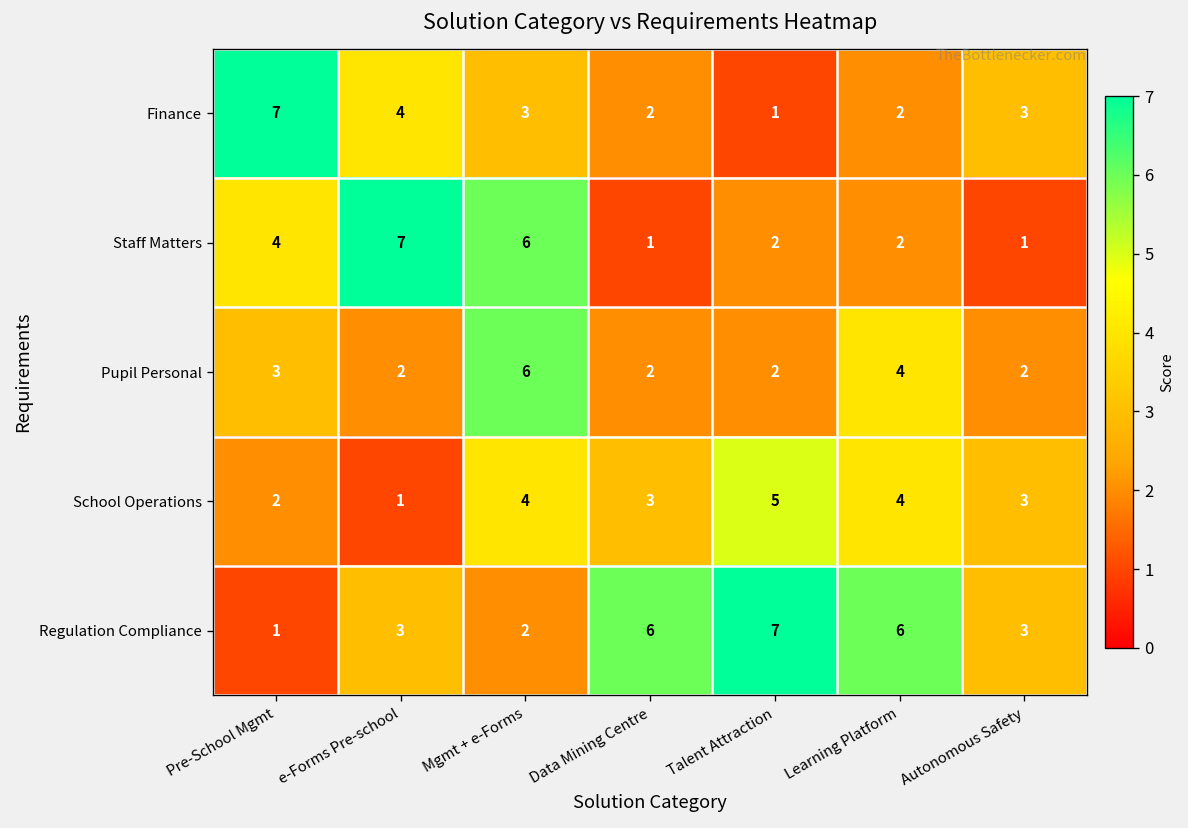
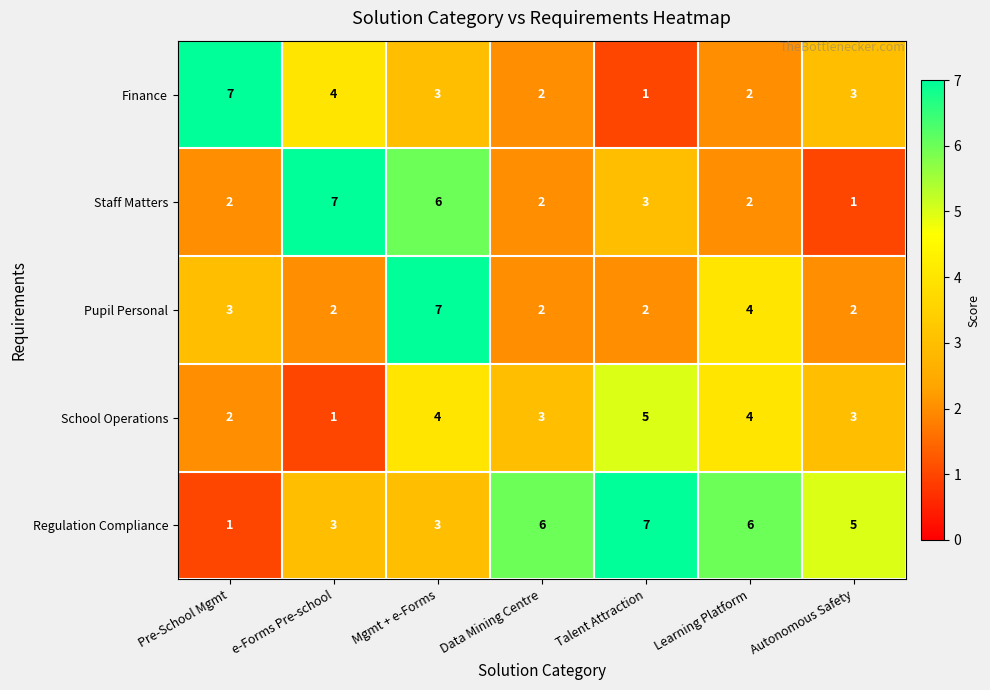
Staff Matters, Pre-School Mgmt: 4 -> 2
Staff Matters, Data Mining Centre: 1 -> 2
Staff Matters, Talent Attraction: 2 -> 3
Pupil Personal, Mgmt + e-Forms: 6 -> 7
Regulation Compliance, Mgmt + e-Forms: 2 -> 3
Regulation Compliance, Autonomous Safety: 3 -> 5
